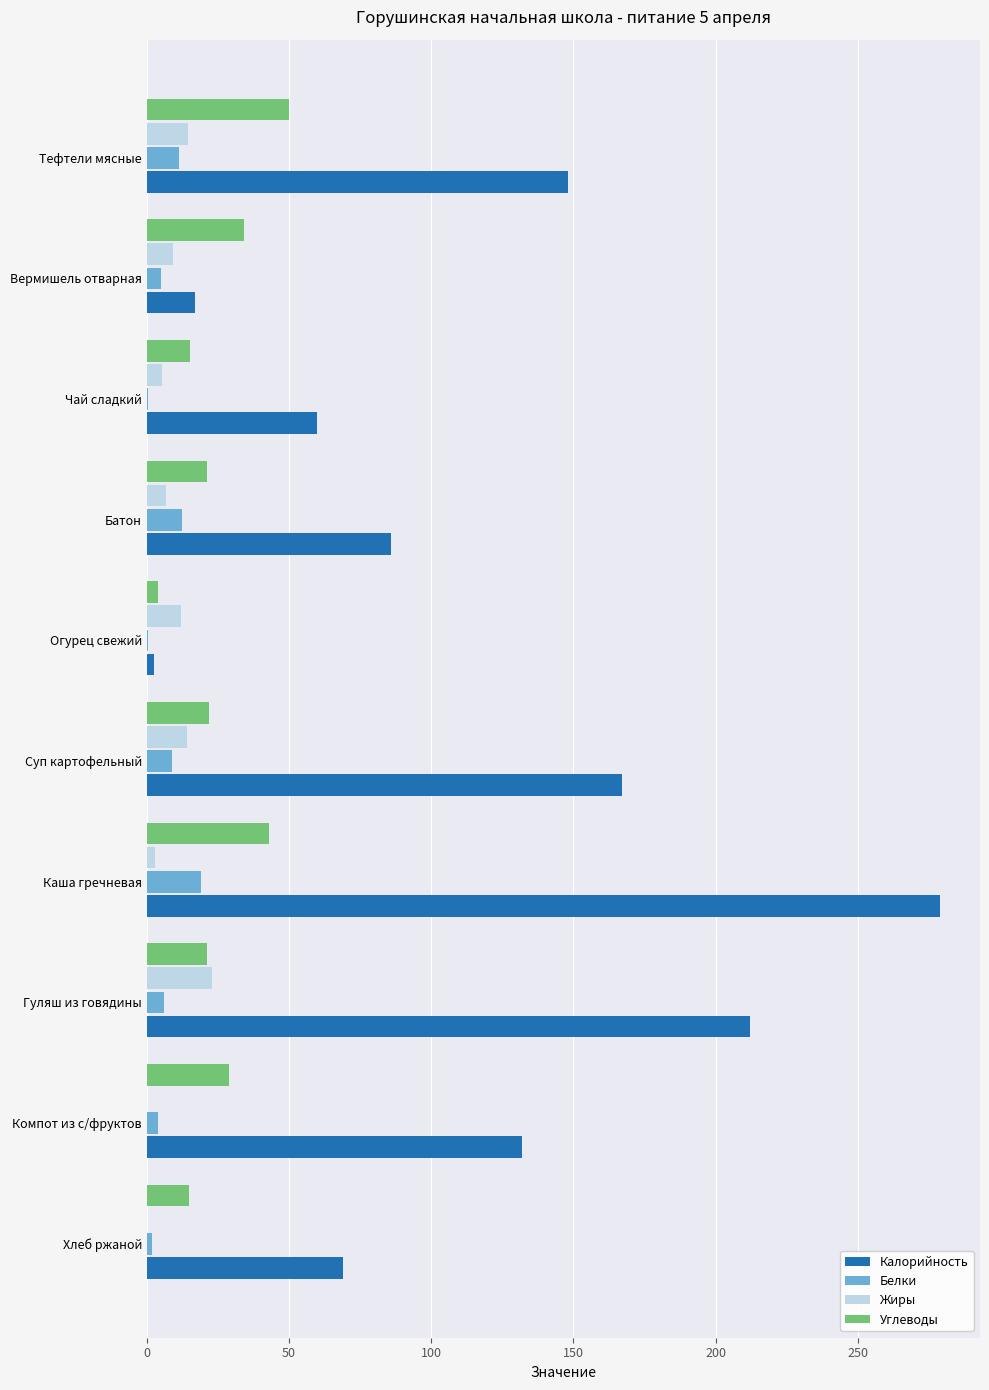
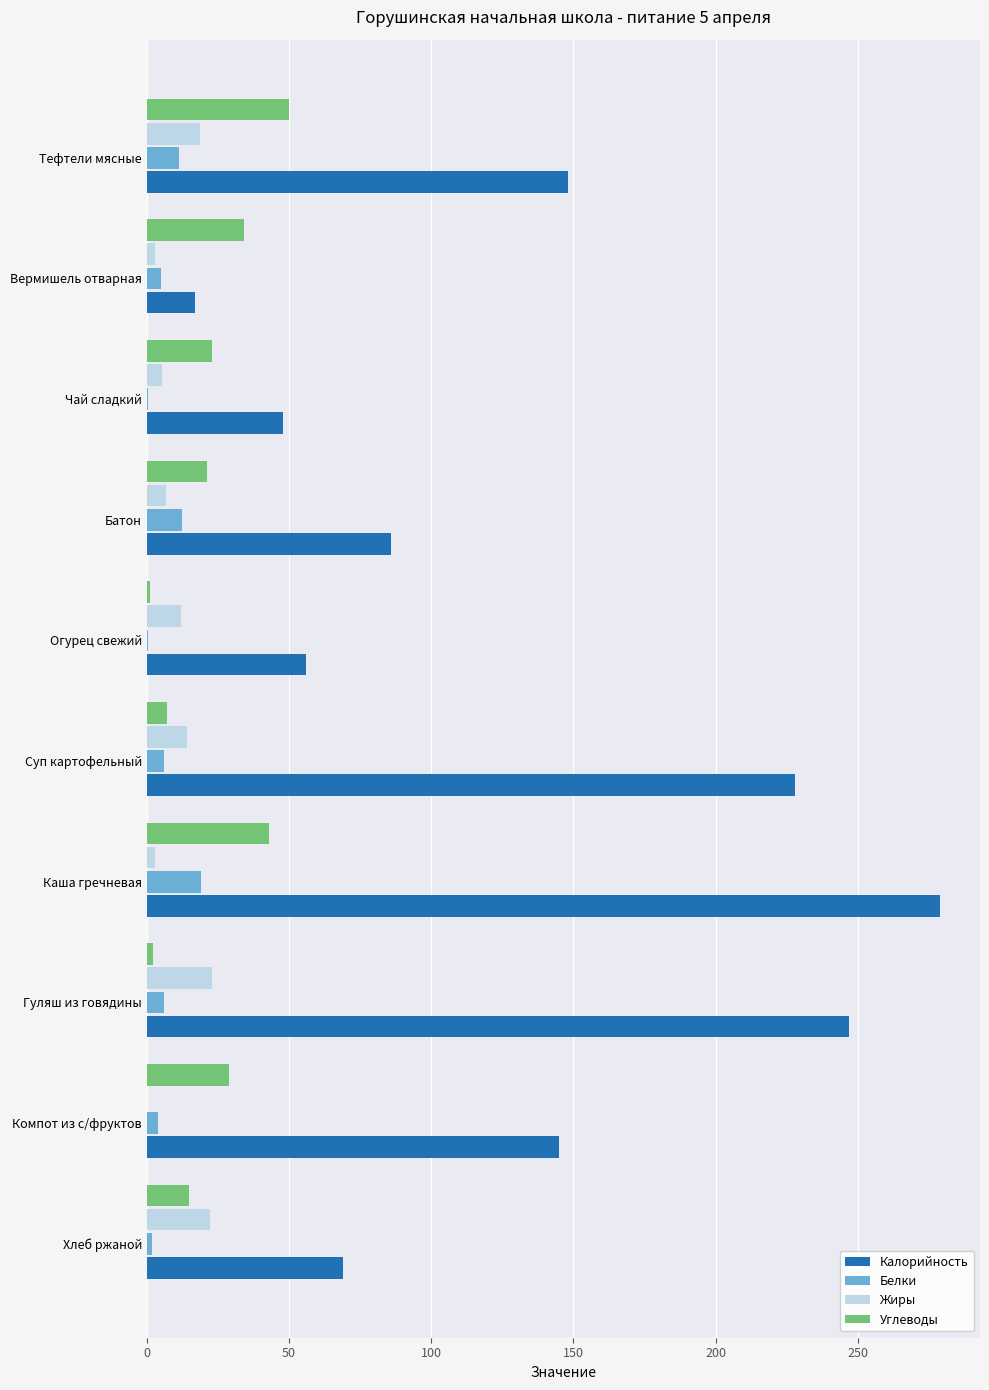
Жиры, Тефтели мясные: 15 -> 19
Жиры, Вермишель отварная: 9 -> 3
Углеводы, Чай сладкий: 15 -> 23
Калорийность, Чай сладкий: 60 -> 48
Углеводы, Огурец свежий: 4 -> 1
Калорийность, Огурец свежий: 2 -> 56
Углеводы, Суп картофельный: 22 -> 7
Белки, Суп картофельный: 9 -> 6
Калорийность, Суп картофельный: 167 -> 228
Углеводы, Гуляш из говядины: 21 -> 2
Калорийность, Гуляш из говядины: 212 -> 247
Калорийность, Компот из с/фруктов: 132 -> 145
Жиры, Хлеб ржаной: 0 -> 22
